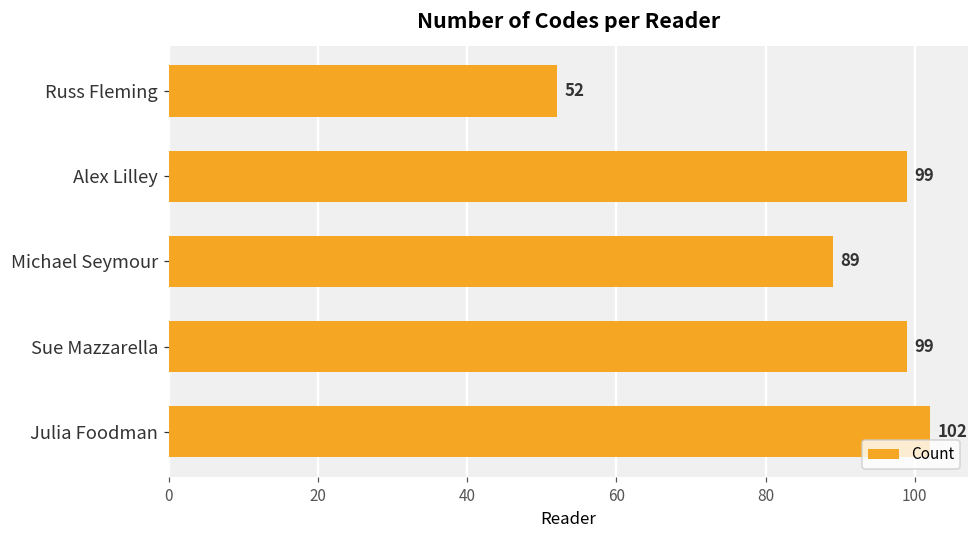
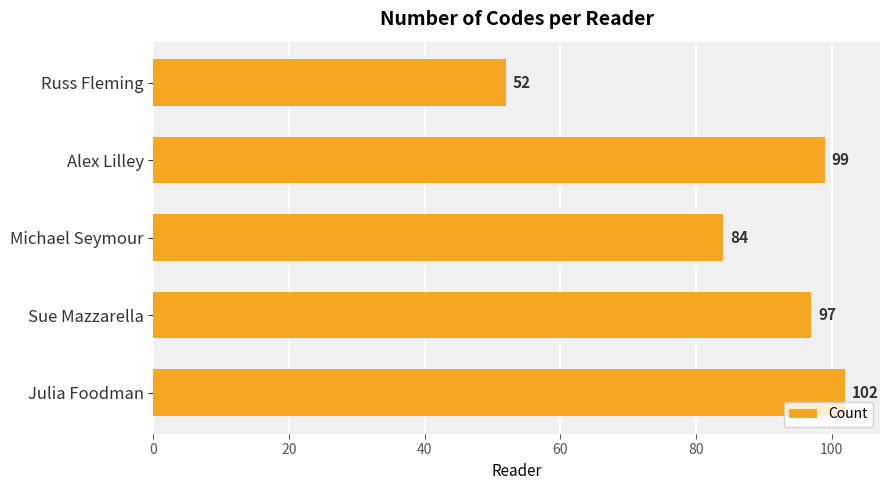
Michael Seymour: 89 -> 84
Sue Mazzarella: 99 -> 97
